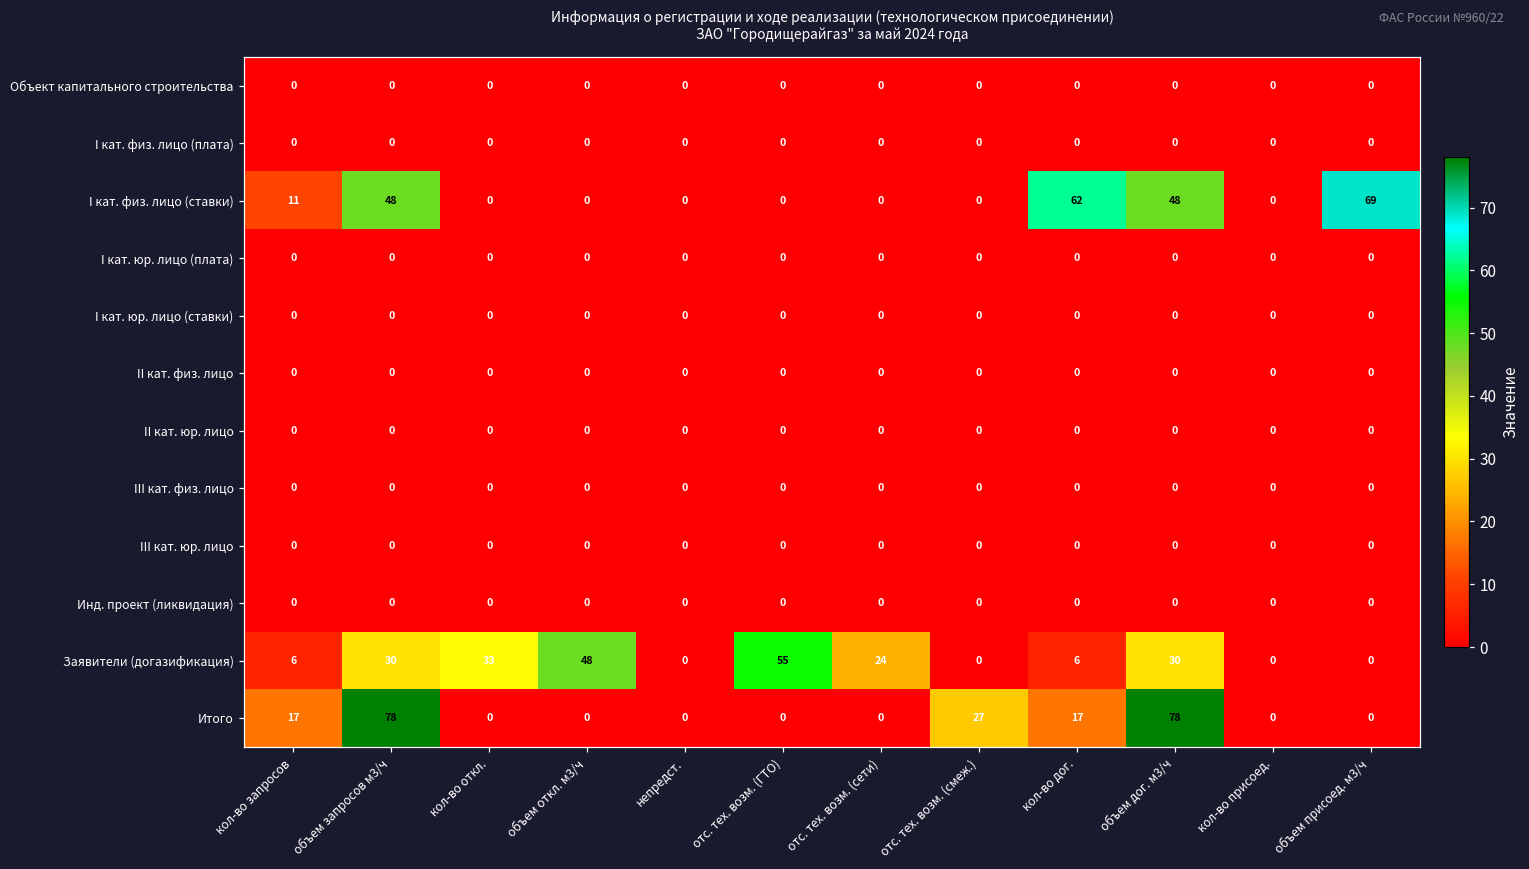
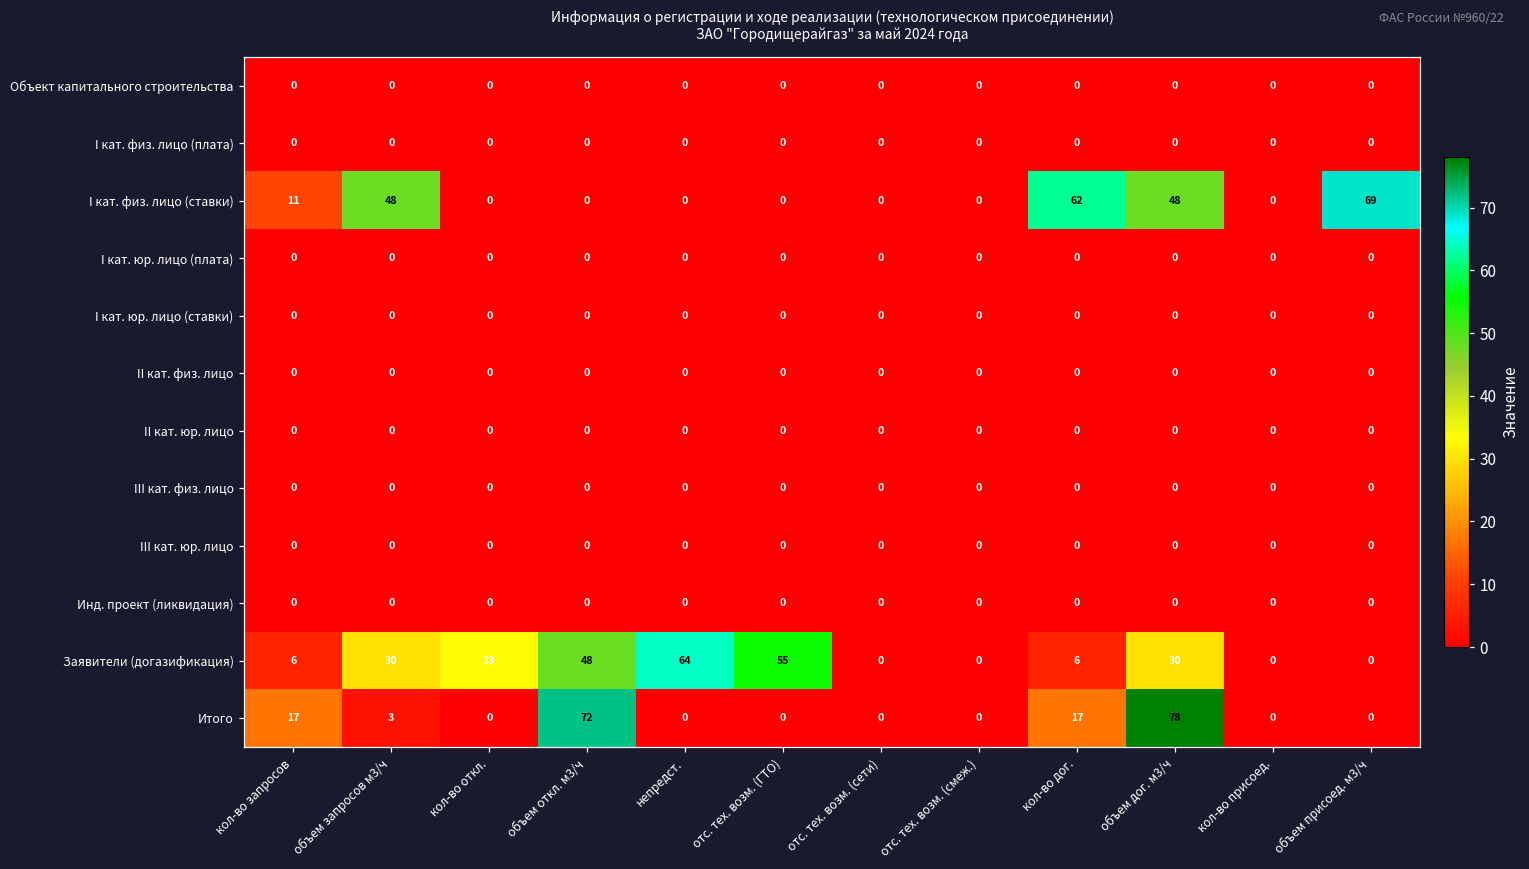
Заявители (догазификация), непредст.: 0 -> 64
Заявители (догазификация), отс. тех. возм. (сети): 24 -> 0
Итого, объем запросов м3/ч: 78 -> 3
Итого, объем откл. м3/ч: 0 -> 72
Итого, отс. тех. возм. (смеж.): 27 -> 0
